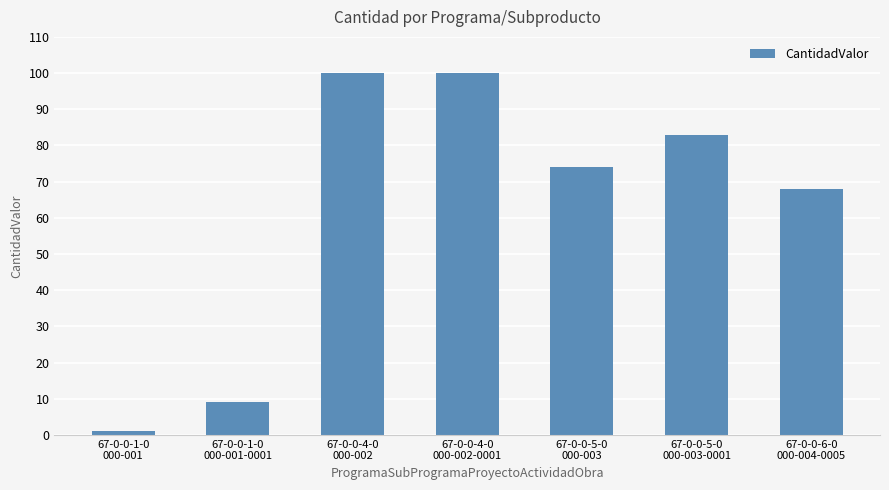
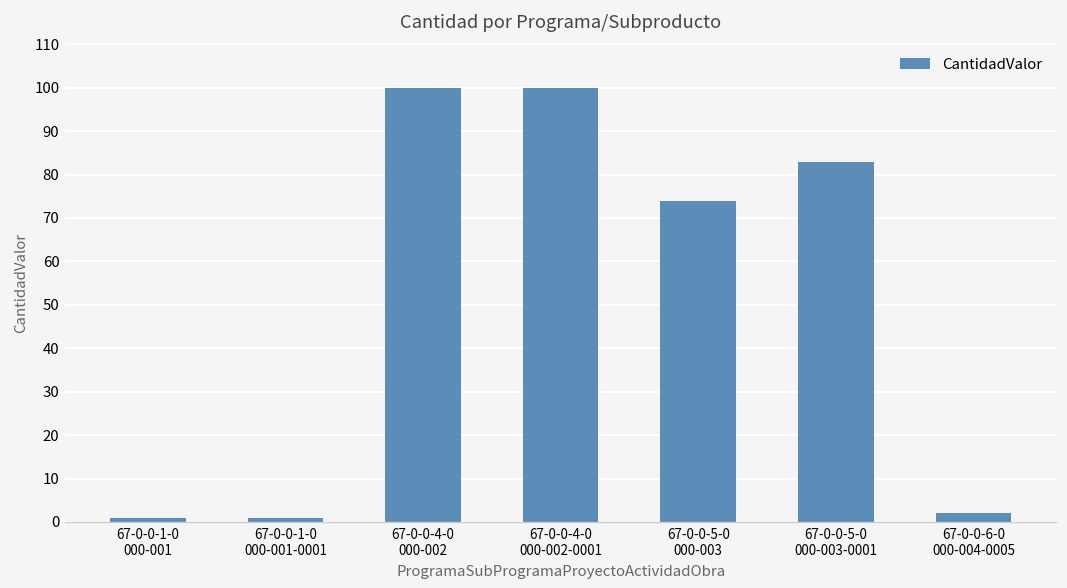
67-0-0-1-0 000-001-0001: 9 -> 1
67-0-0-6-0 000-004-0005: 68 -> 2
